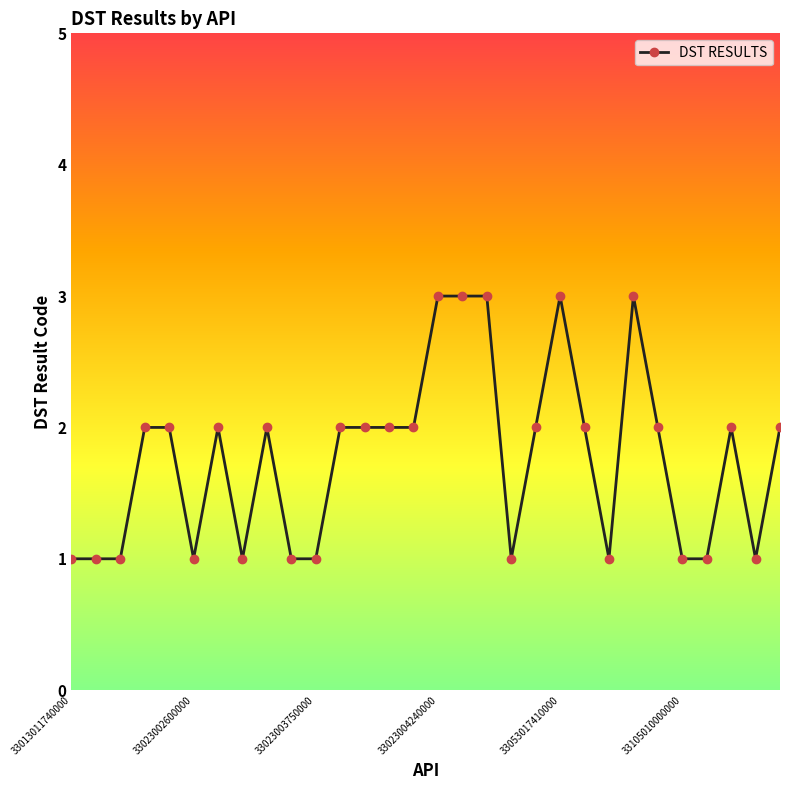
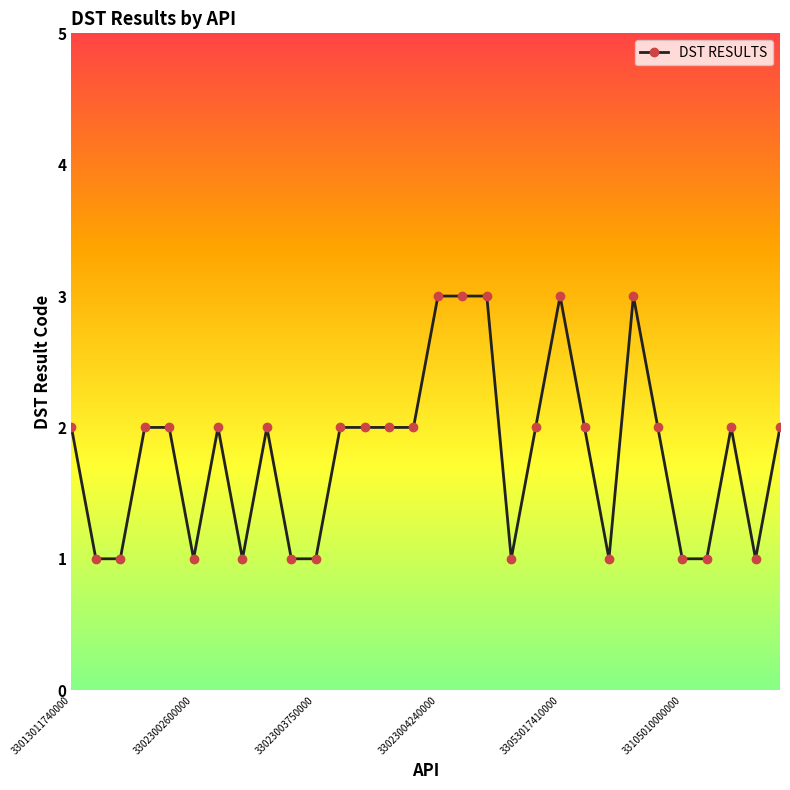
33013011740000: 1 -> 2
